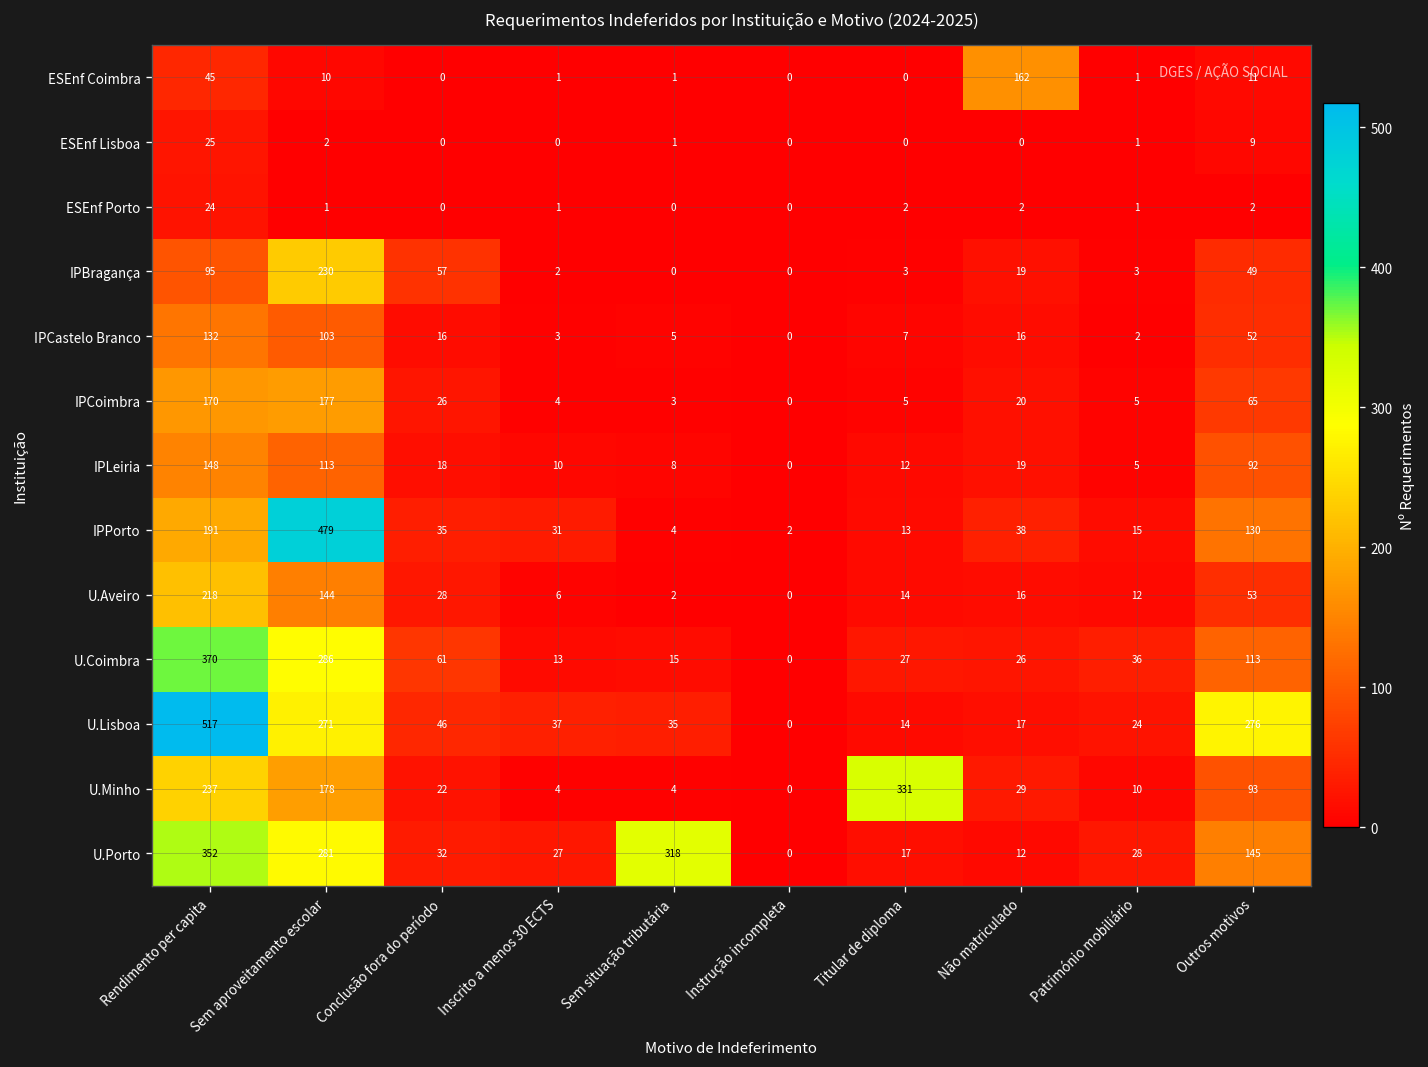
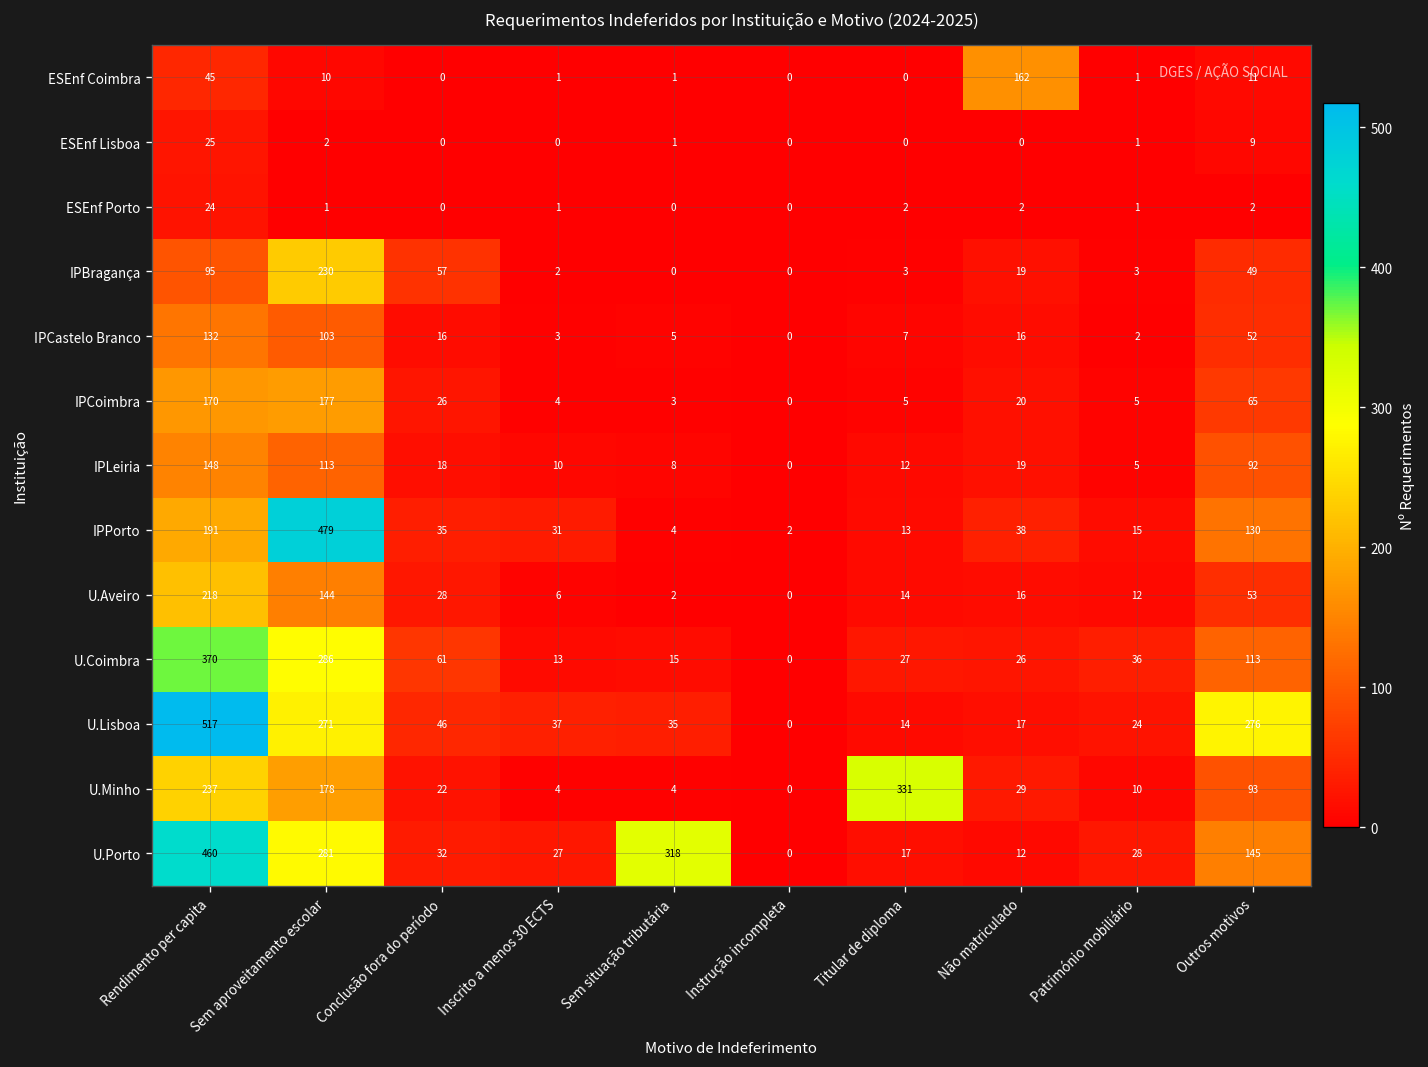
U.Porto, Rendimento per capita: 352 -> 460
